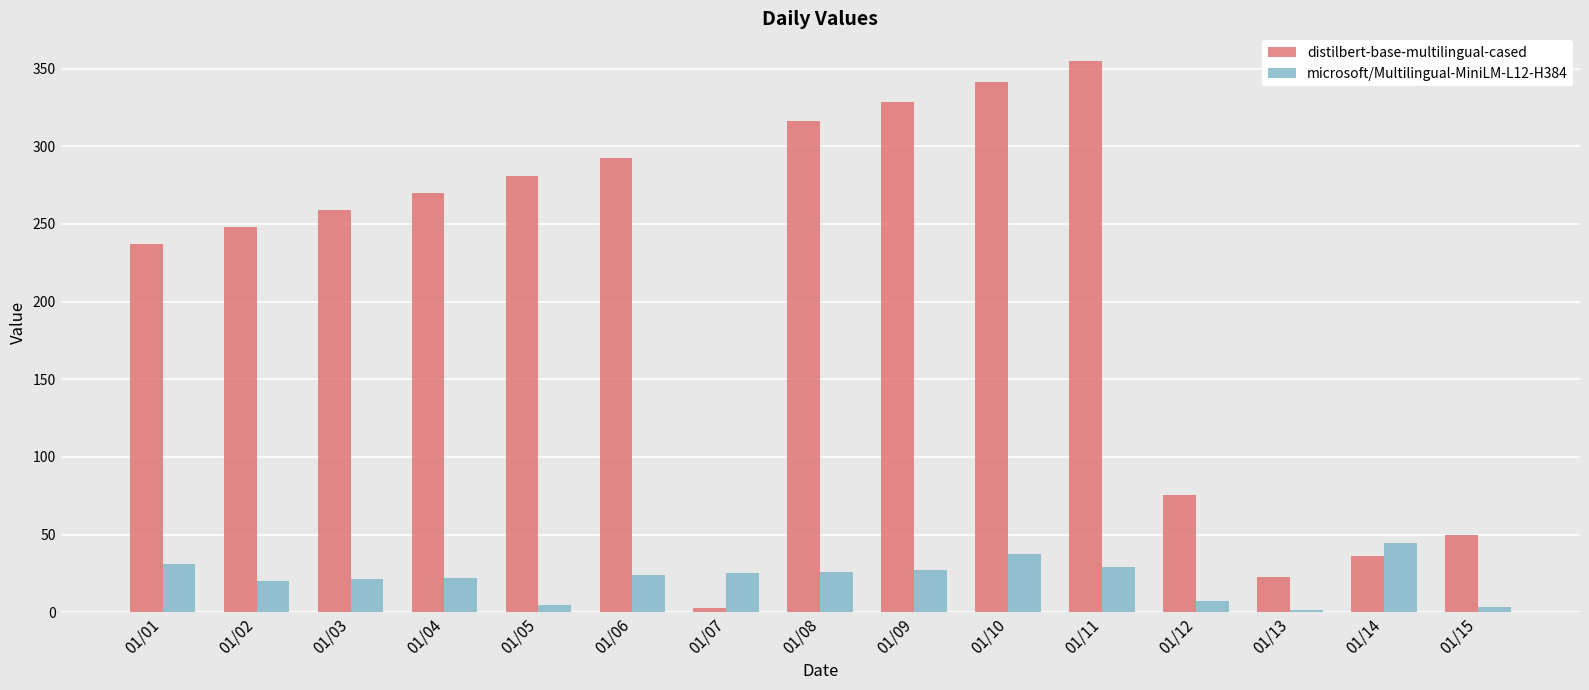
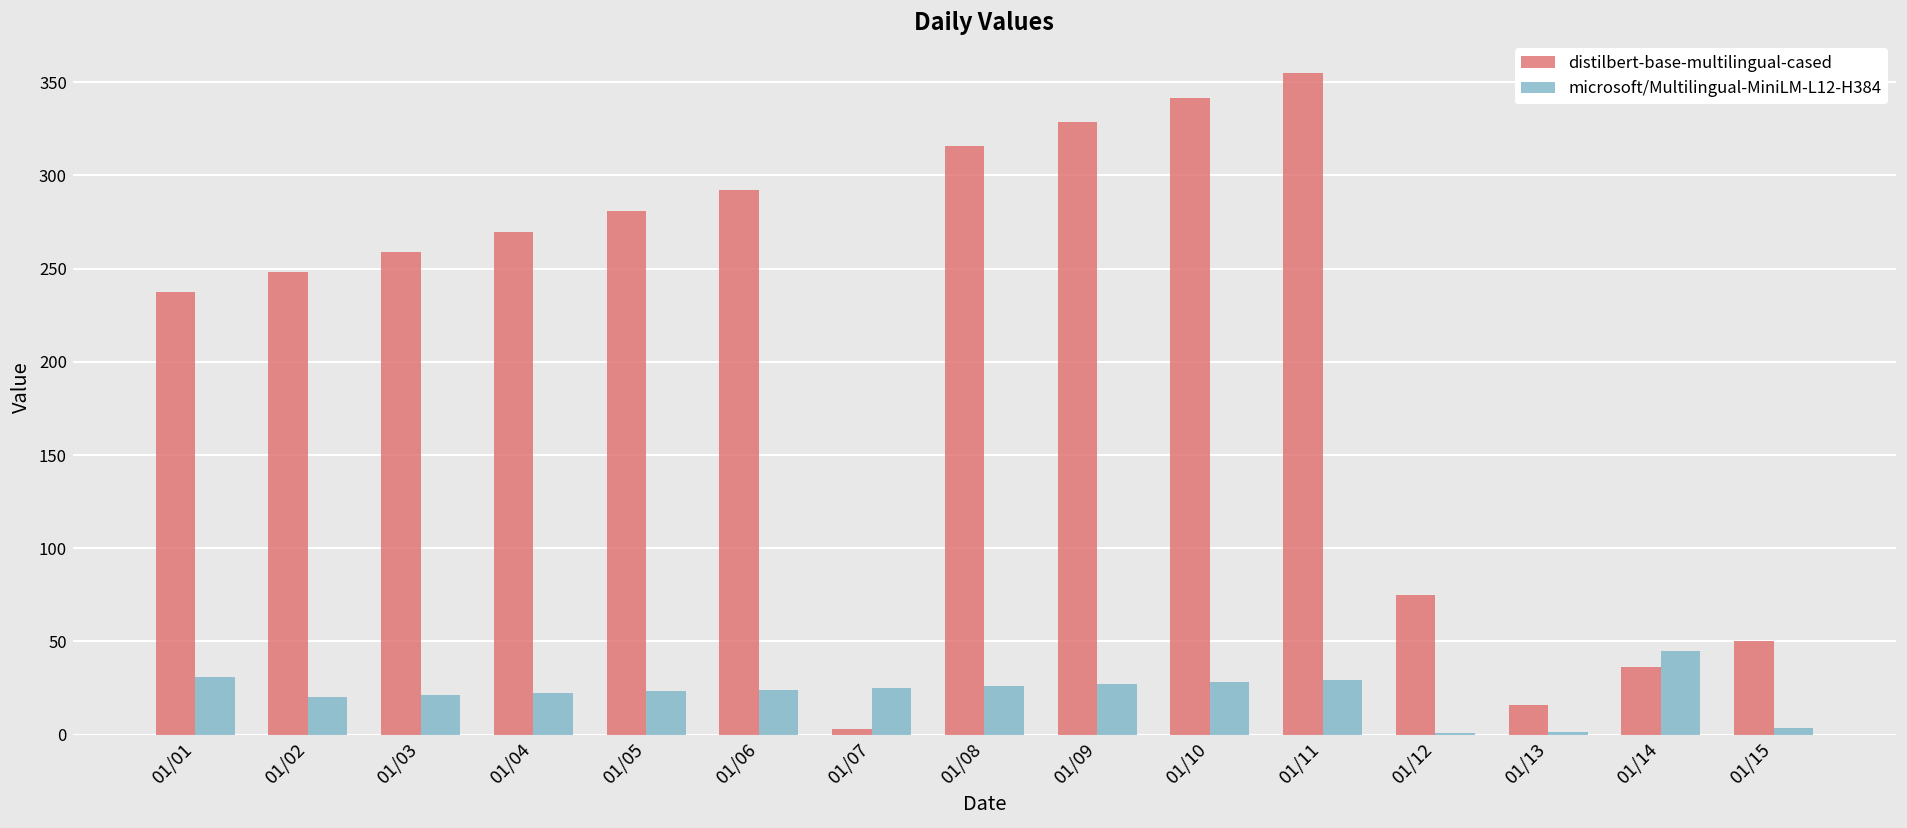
microsoft/Multilingual-MiniLM-L12-H384, 01/05: 5 -> 23
microsoft/Multilingual-MiniLM-L12-H384, 01/10: 38 -> 28
microsoft/Multilingual-MiniLM-L12-H384, 01/12: 7 -> 1
distilbert-base-multilingual-cased, 01/13: 22 -> 16
